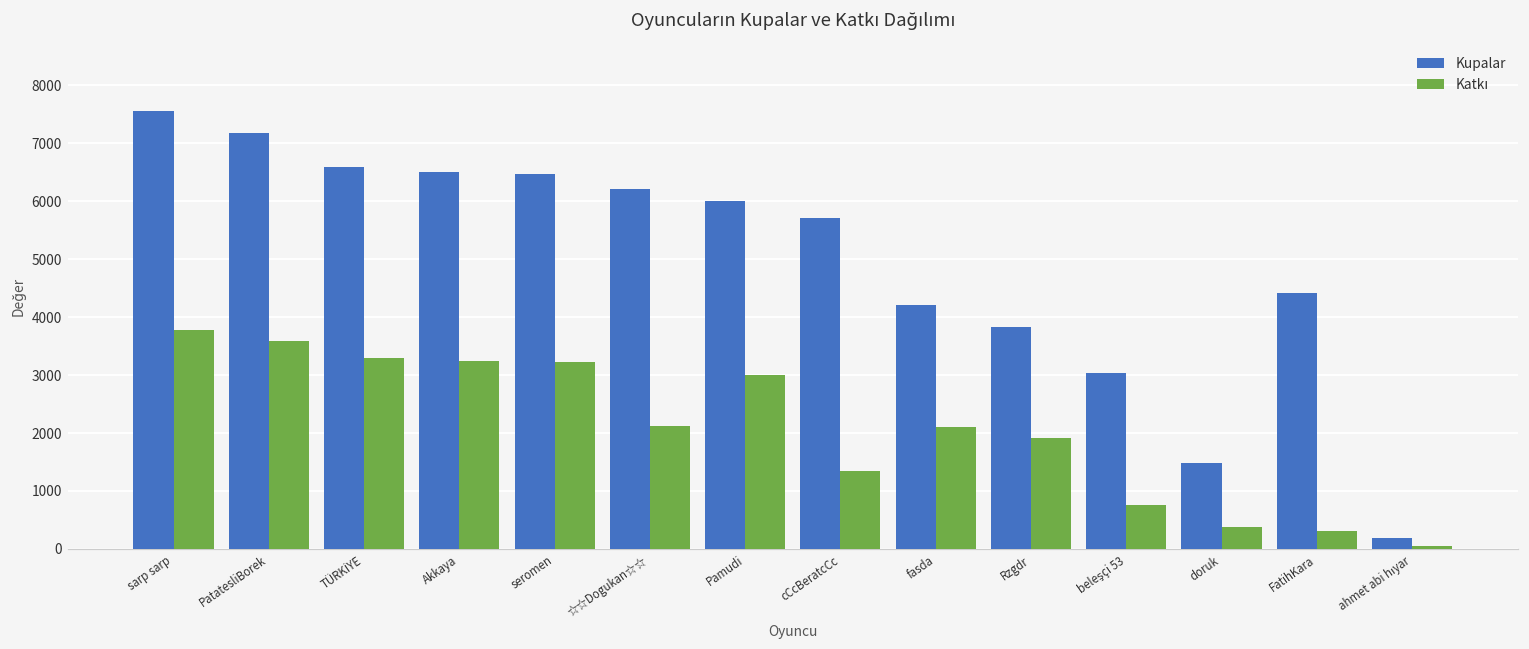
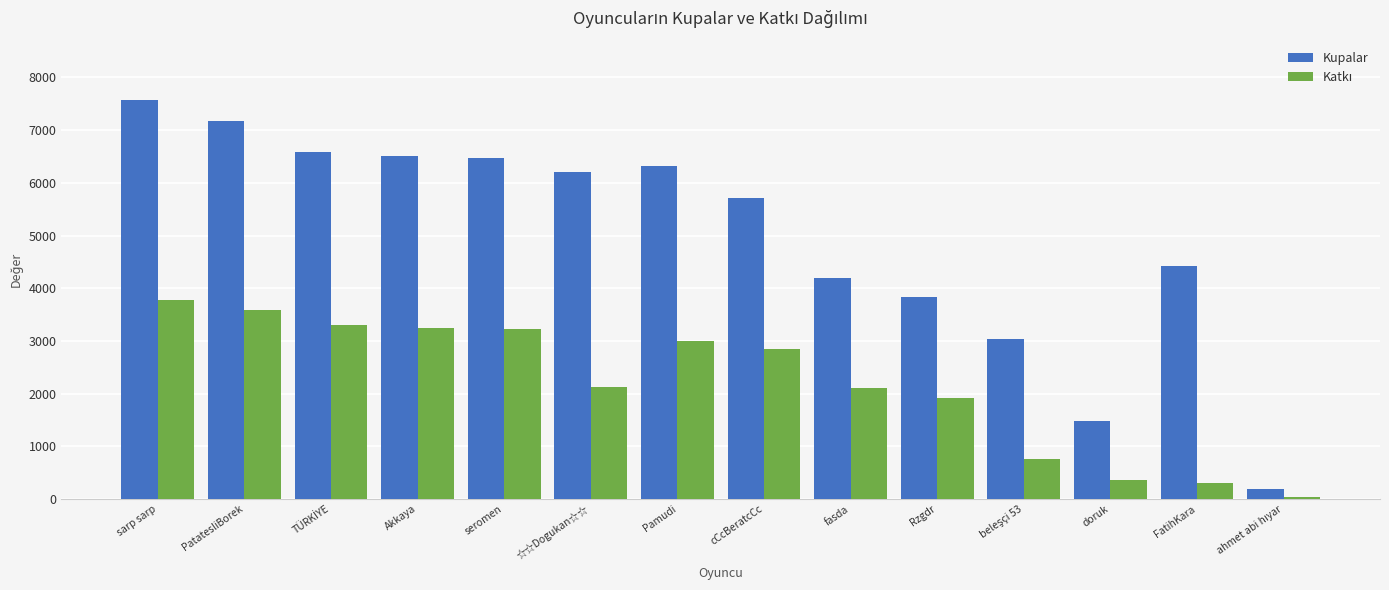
Kupalar, Pamudi: 6000 -> 6300
Katkı, cCcBeratcCc: 1300 -> 2900
